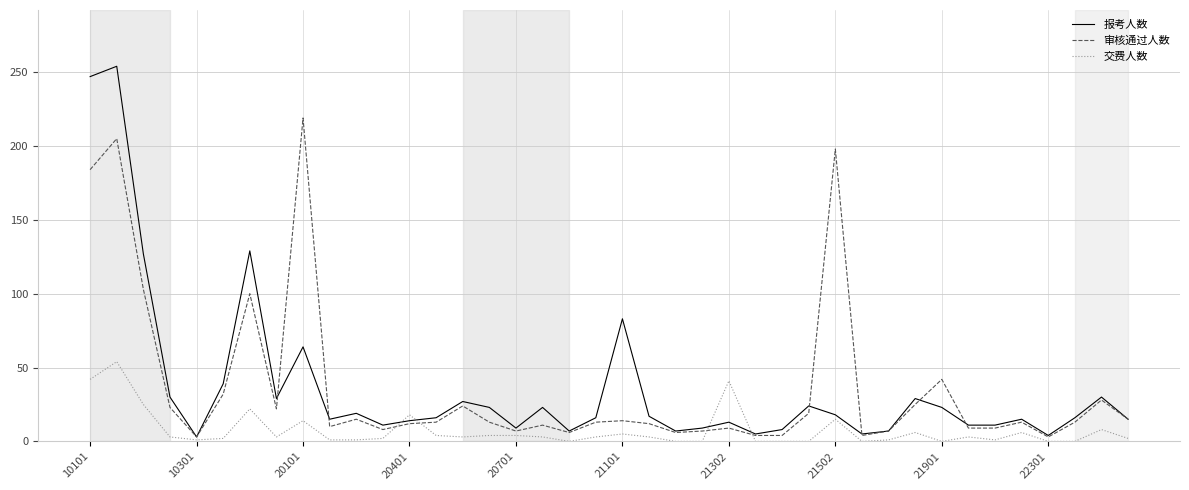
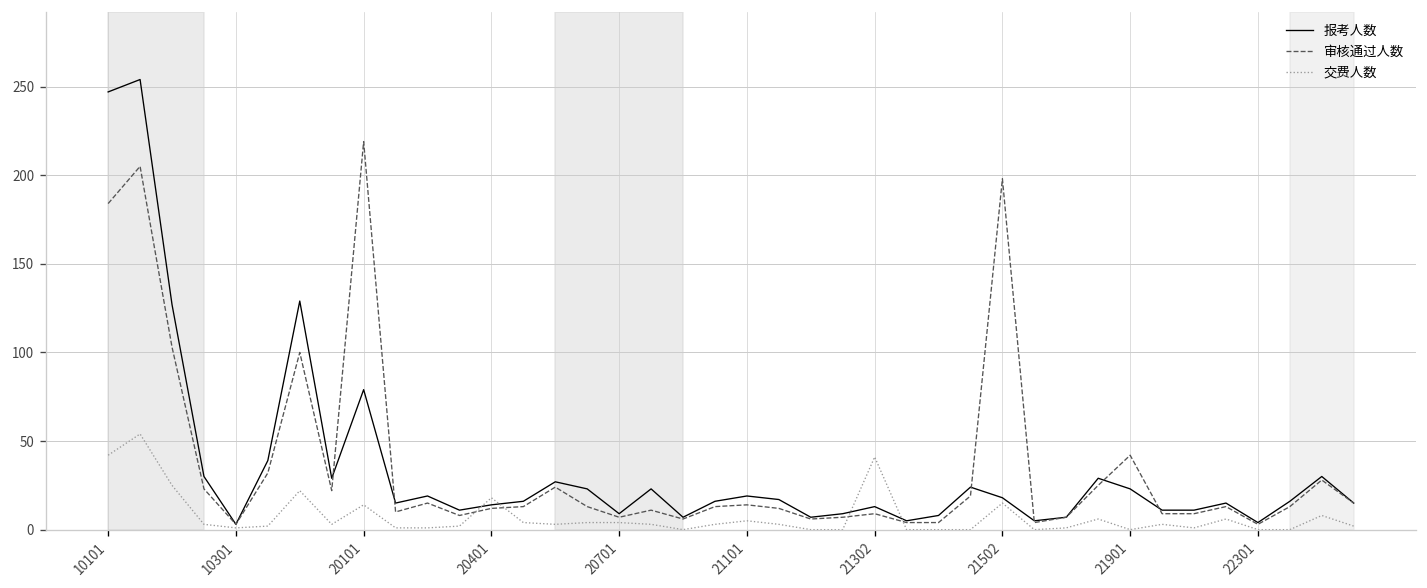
报考人数, 20101: 64 -> 79
报考人数, 21101: 83 -> 19
